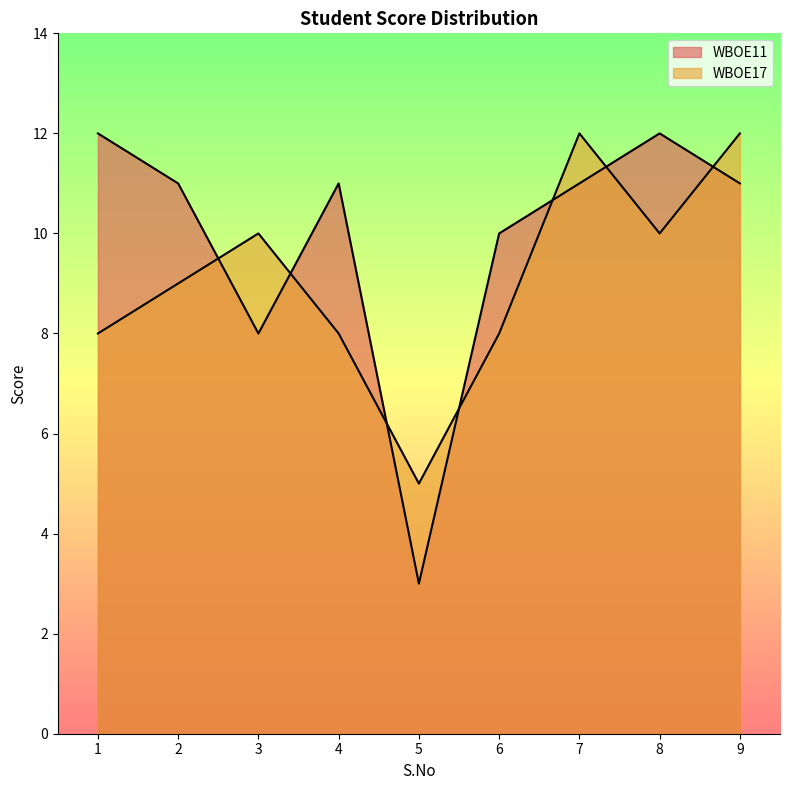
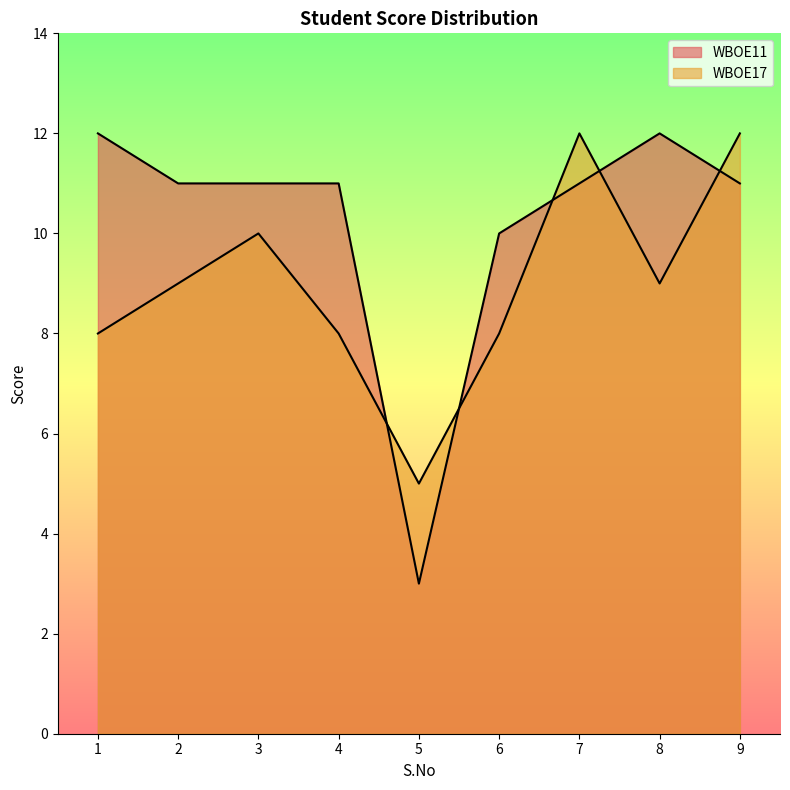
WBOE11, 3: 8 -> 11
WBOE17, 8: 10 -> 9
